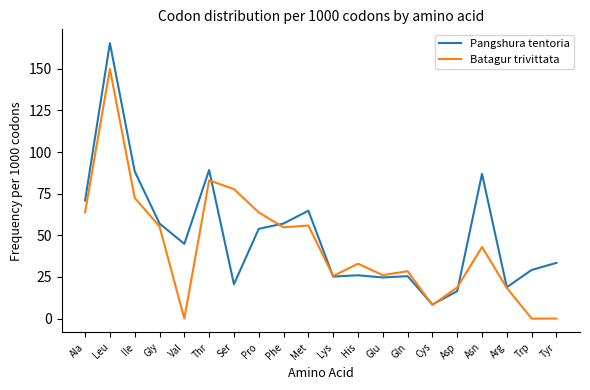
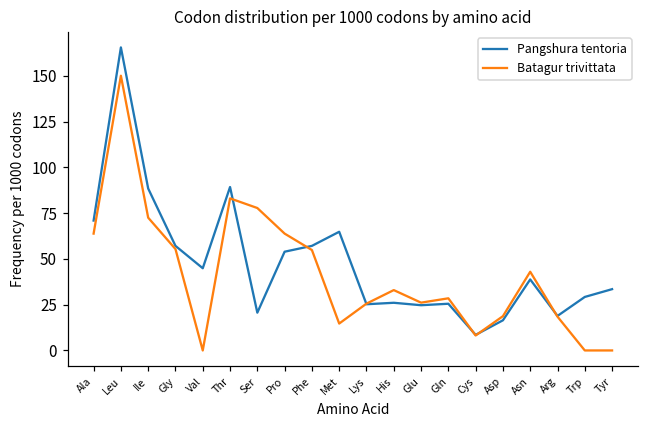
Batagur trivittata, Met: 56 -> 15
Pangshura tentoria, Asn: 87 -> 39
